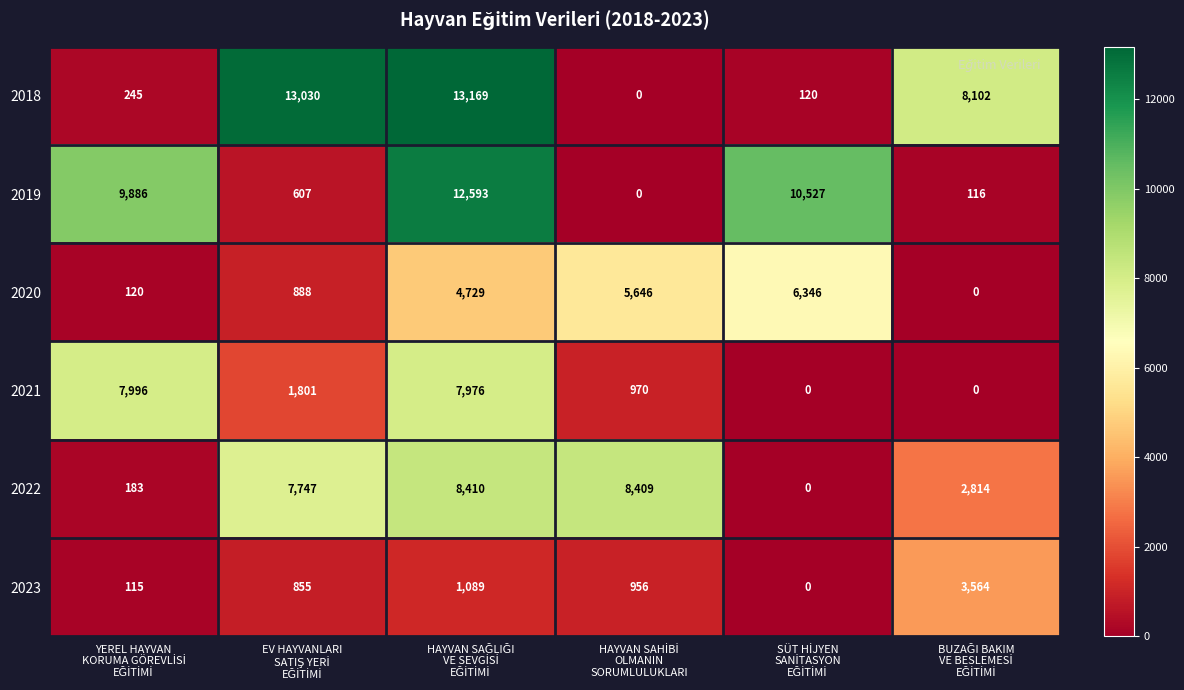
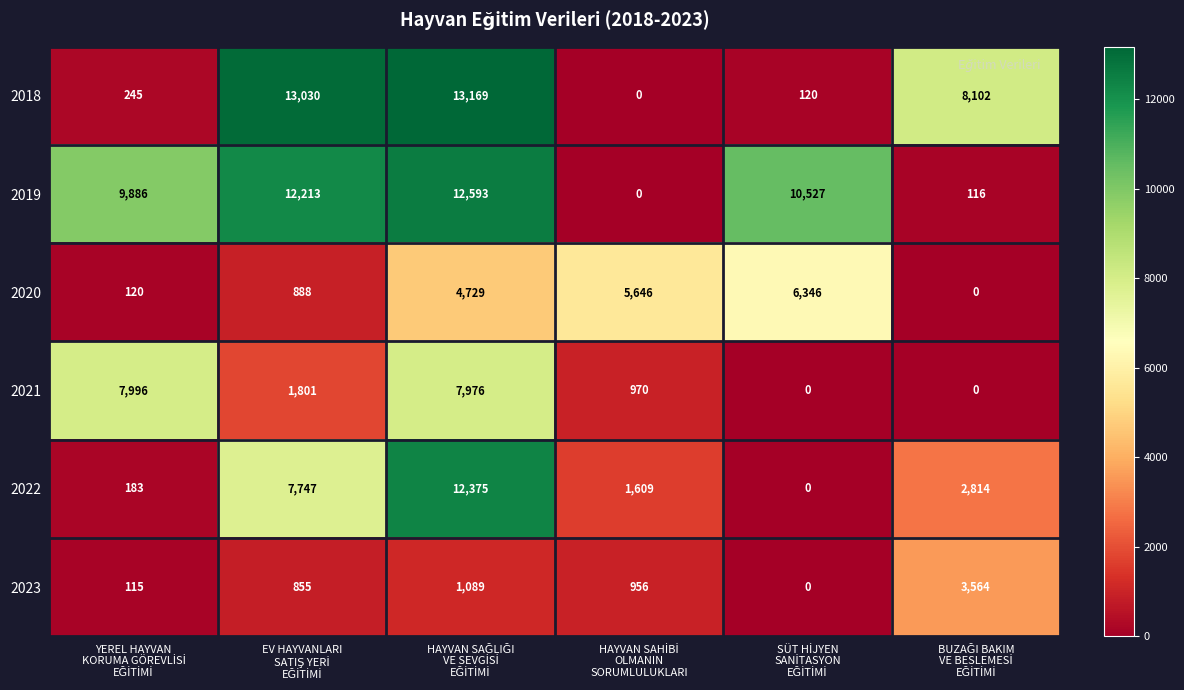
2019, EV HAYVANLARI SATIŞ YERİ EĞİTİMİ: 607 -> 12,213
2022, HAYVAN SAĞLIĞI VE SEVGİSİ EĞİTİMİ: 8,410 -> 12,375
2022, HAYVAN SAHİBİ OLMANIN SORUMLULUKLARI: 8,409 -> 1,609
